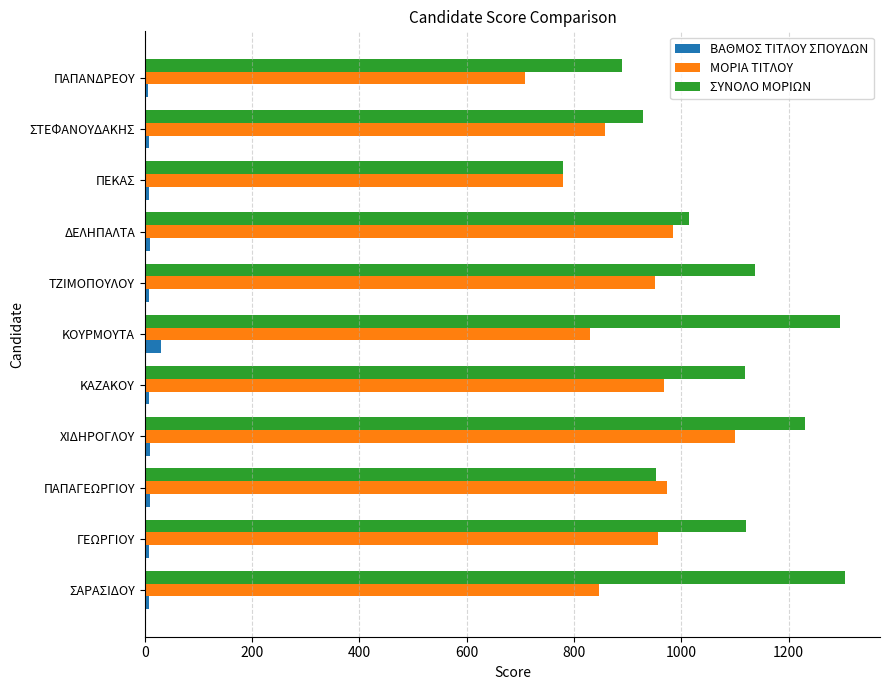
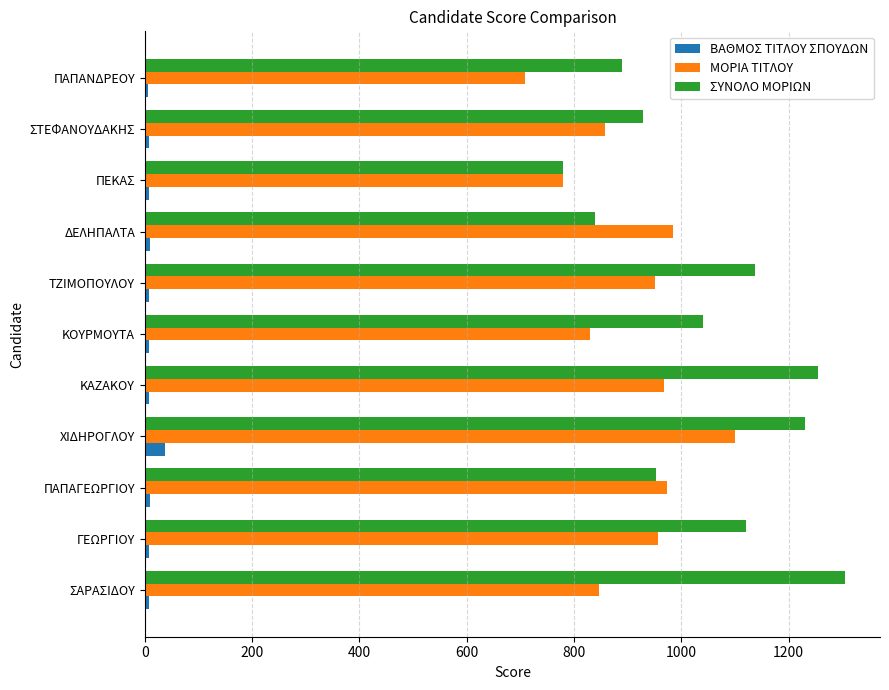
ΣΥΝΟΛΟ ΜΟΡΙΩΝ, ΔΕΛΗΠΑΛΤΑ: 1010 -> 840
ΣΥΝΟΛΟ ΜΟΡΙΩΝ, ΚΟΥΡΜΟΥΤΑ: 1300 -> 1040
ΒΑΘΜΟΣ ΤΙΤΛΟΥ ΣΠΟΥΔΩΝ, ΚΟΥΡΜΟΥΤΑ: 30 -> 10
ΣΥΝΟΛΟ ΜΟΡΙΩΝ, ΚΑΖΑΚΟΥ: 1120 -> 1250
ΒΑΘΜΟΣ ΤΙΤΛΟΥ ΣΠΟΥΔΩΝ, ΧΙΔΗΡΟΓΛΟΥ: 10 -> 40
